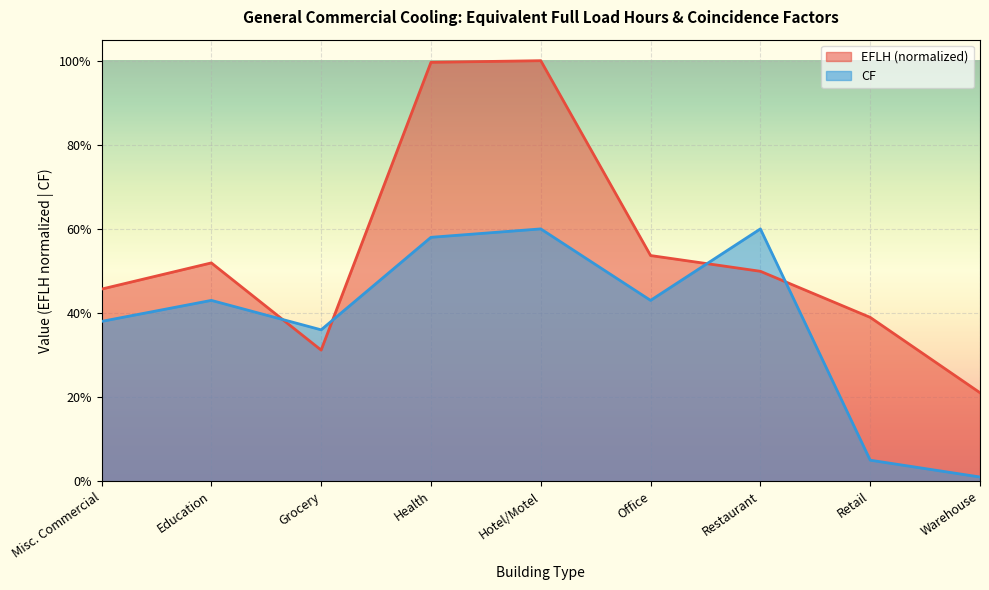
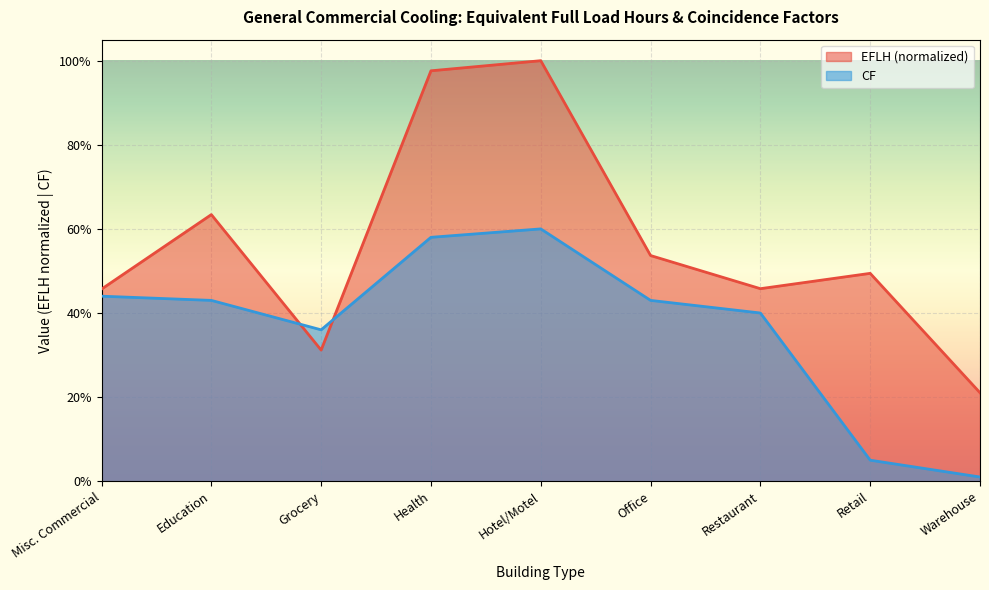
CF, Misc. Commercial: 38% -> 44%
EFLH (normalized), Education: 52% -> 63%
EFLH (normalized), Health: 100% -> 98%
EFLH (normalized), Restaurant: 50% -> 46%
CF, Restaurant: 60% -> 40%
EFLH (normalized), Retail: 39% -> 49%
